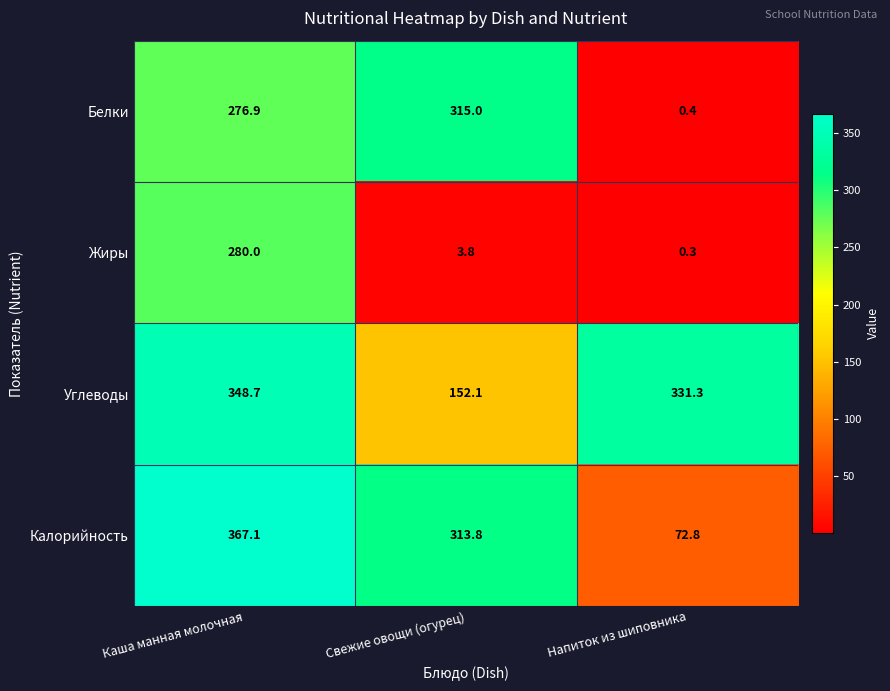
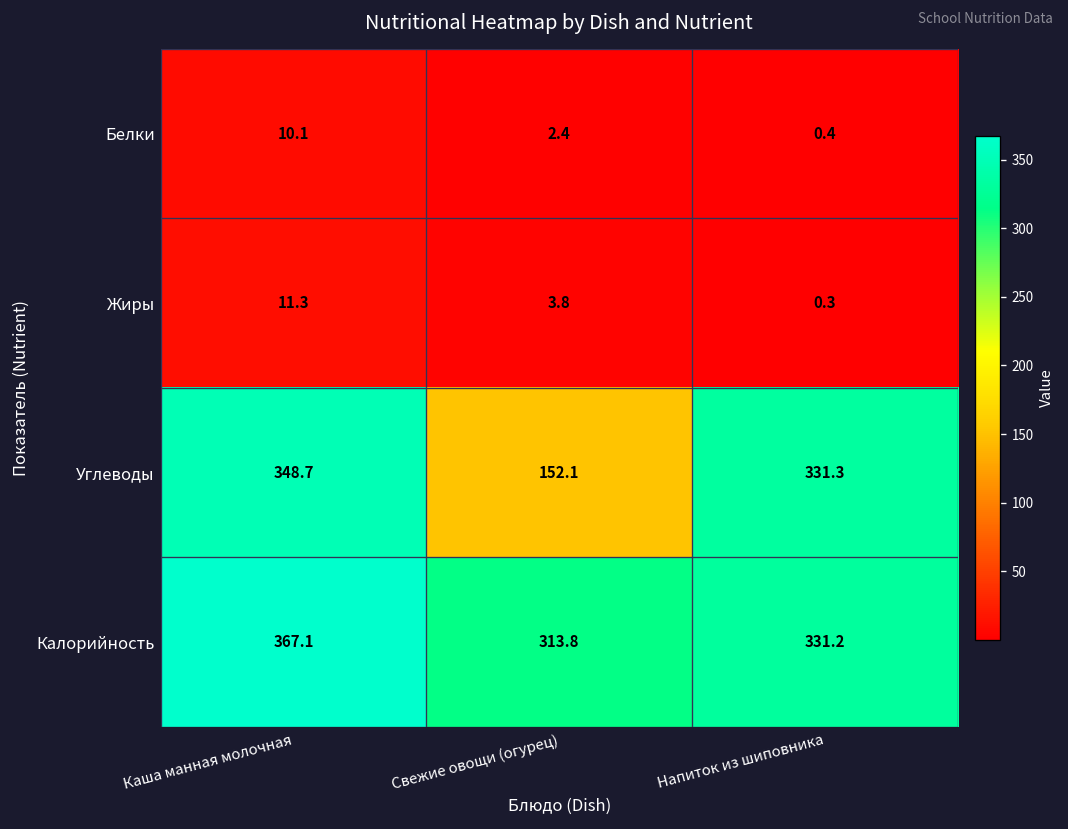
Белки, Каша манная молочная: 276.9 -> 10.1
Белки, Свежие овощи (огурец): 315.0 -> 2.4
Жиры, Каша манная молочная: 280.0 -> 11.3
Калорийность, Напиток из шиповника: 72.8 -> 331.2
